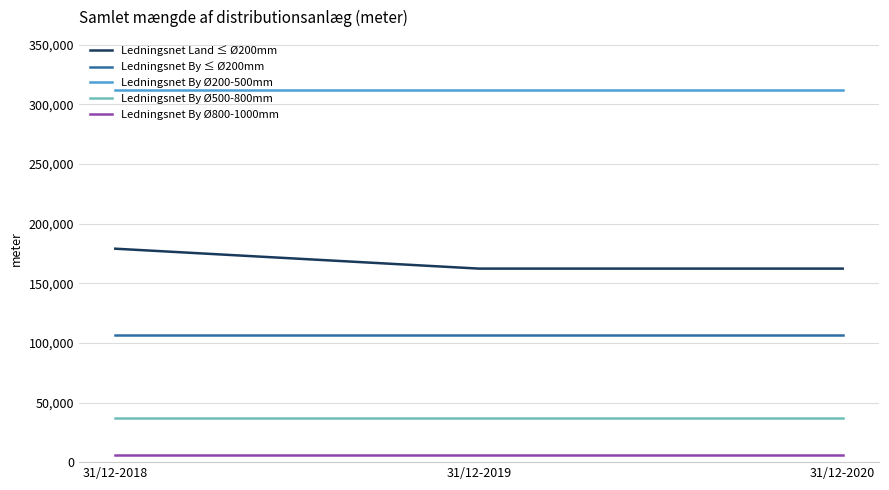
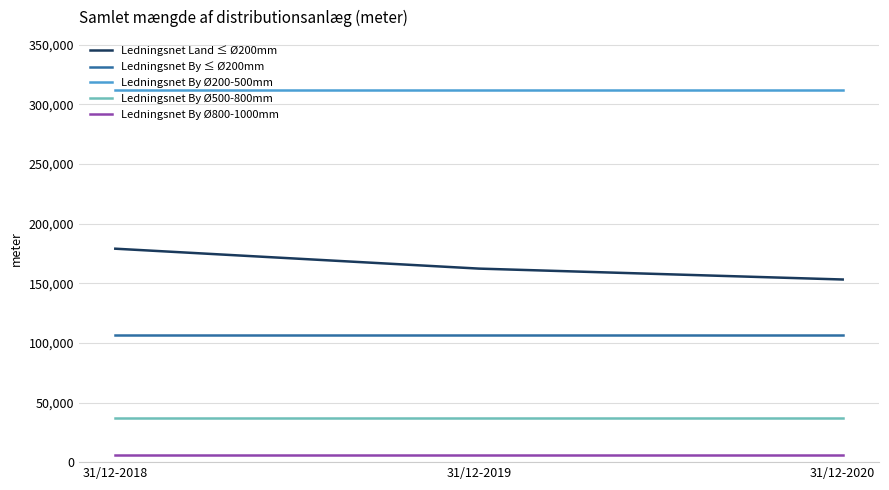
Ledningsnet Land ≤ Ø200mm, 31/12-2020: 162,000 -> 153,000
